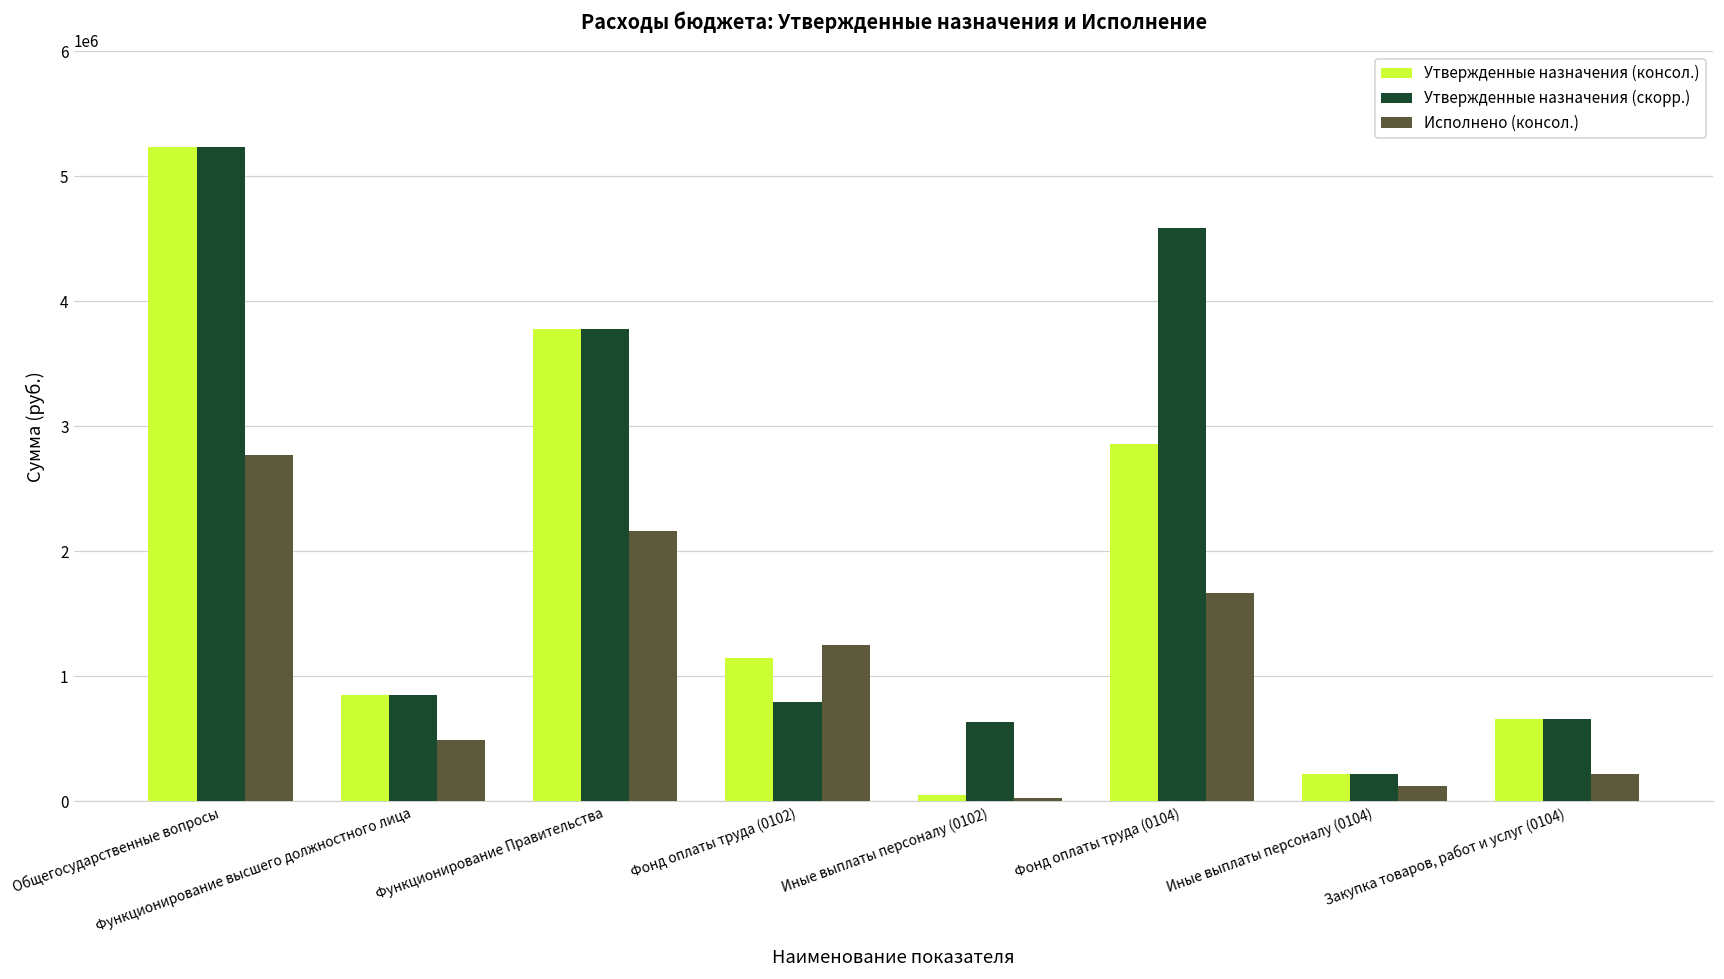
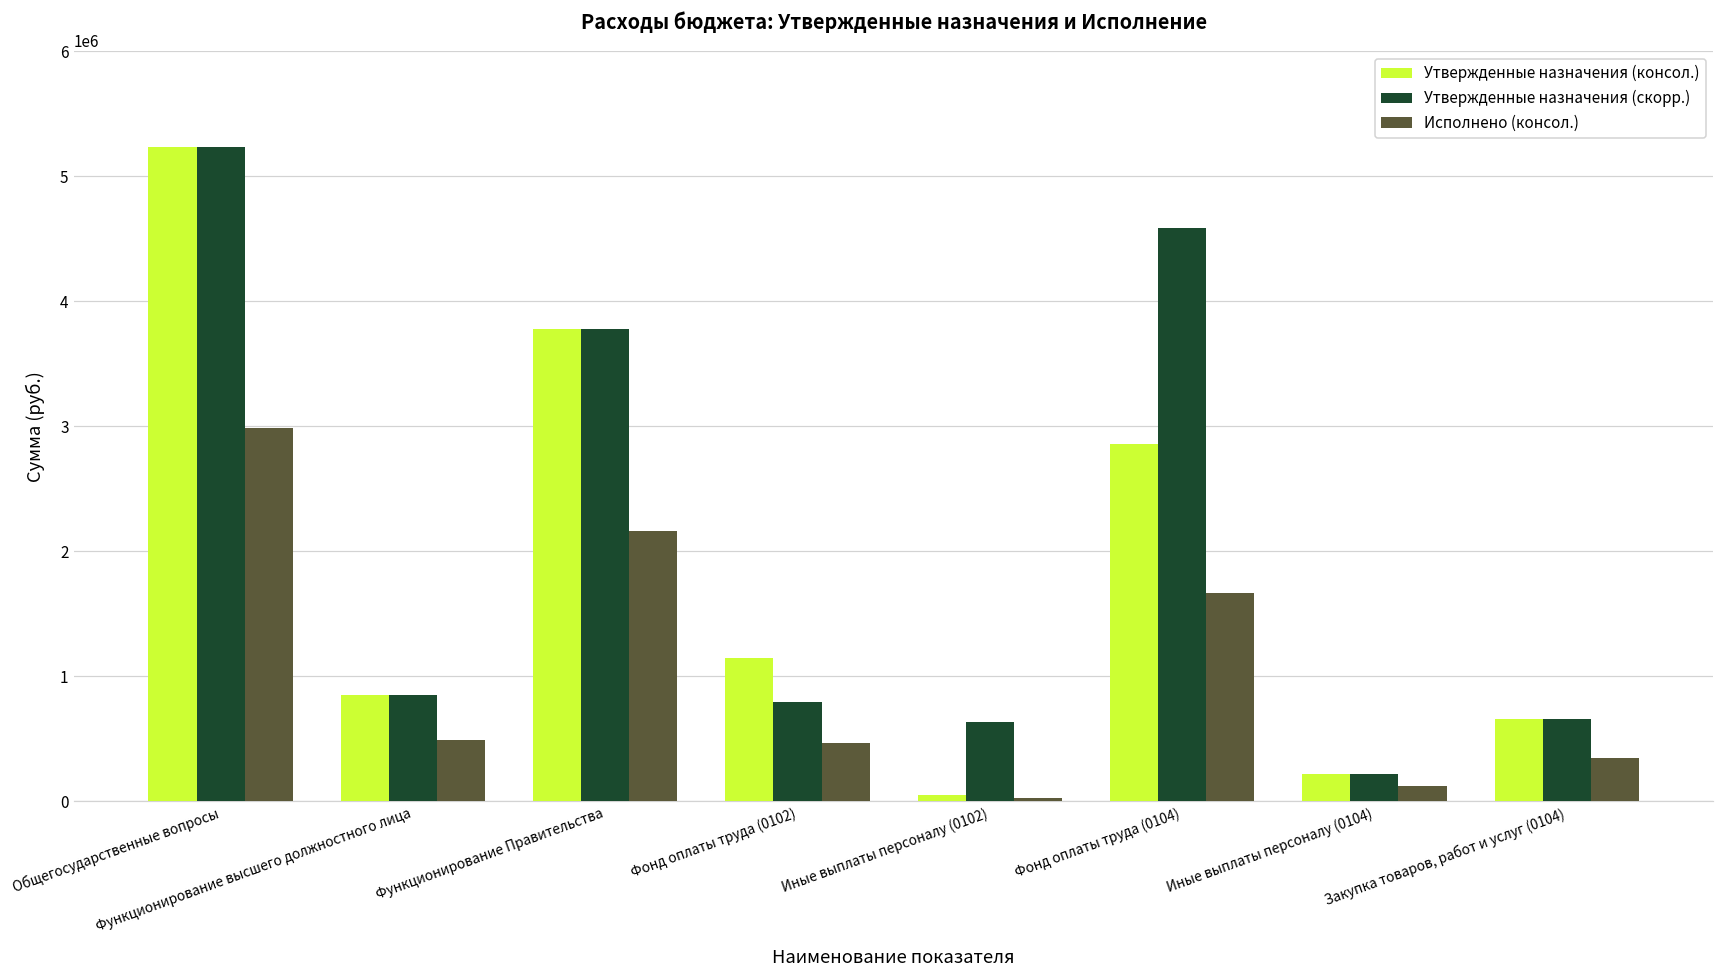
Исполнено (консол.), Общегосударственные вопросы: 2770000 -> 2980000
Исполнено (консол.), Фонд оплаты труда (0102): 1250000 -> 460000
Исполнено (консол.), Закупка товаров, работ и услуг (0104): 220000 -> 340000
